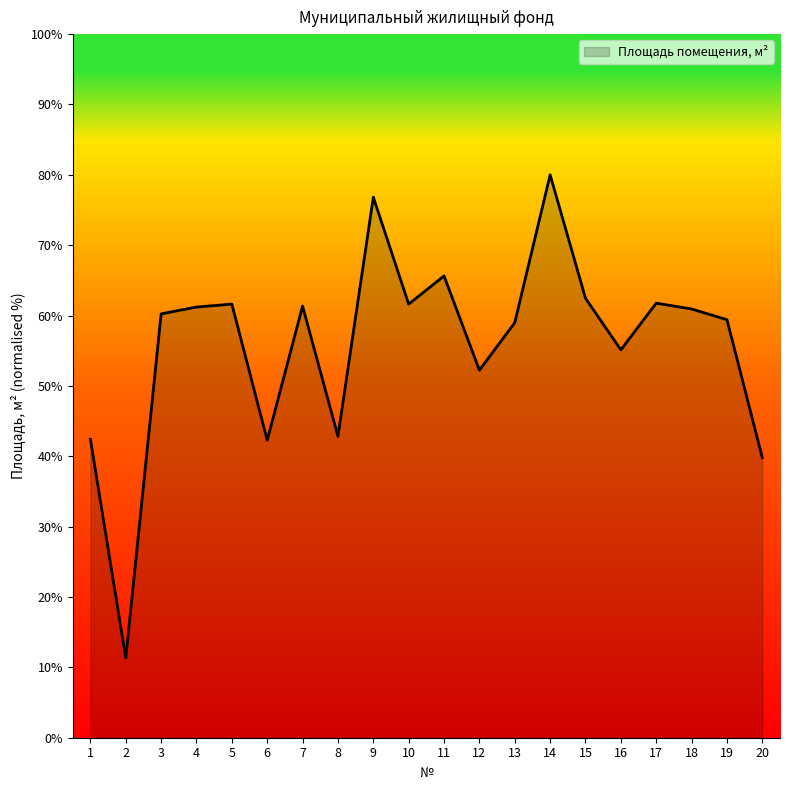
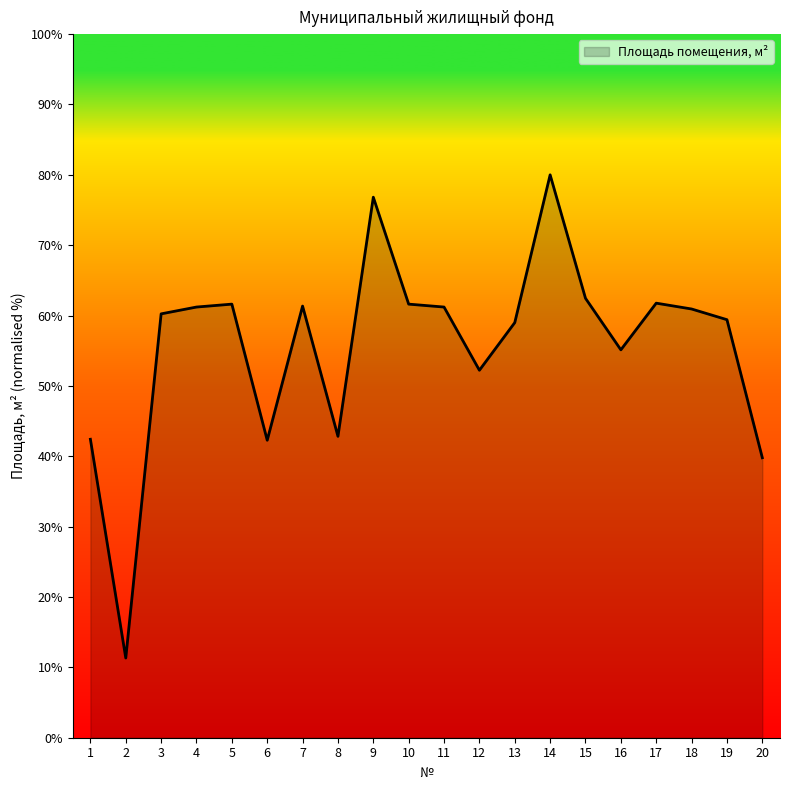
11: 66% -> 61%
